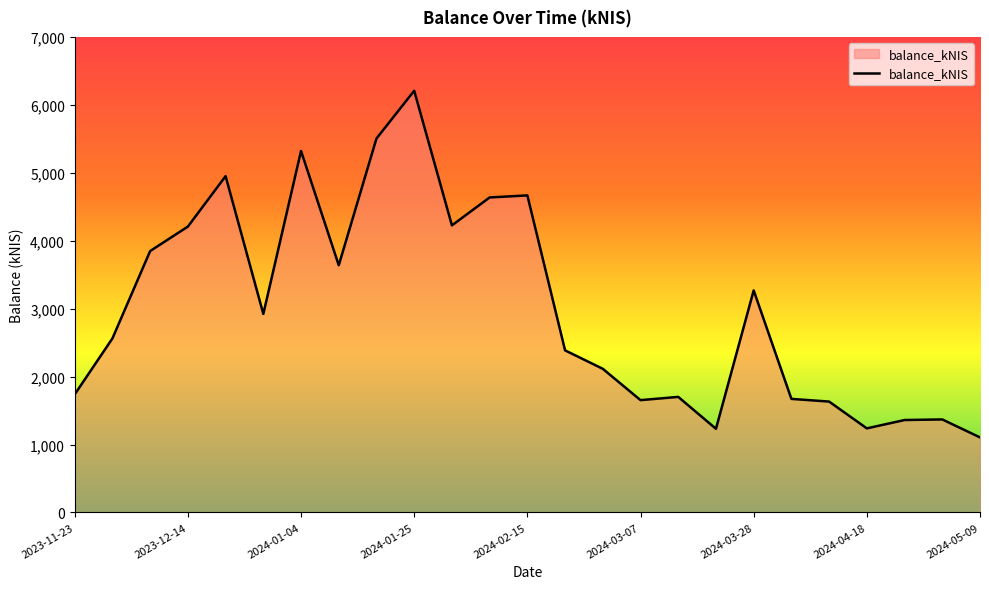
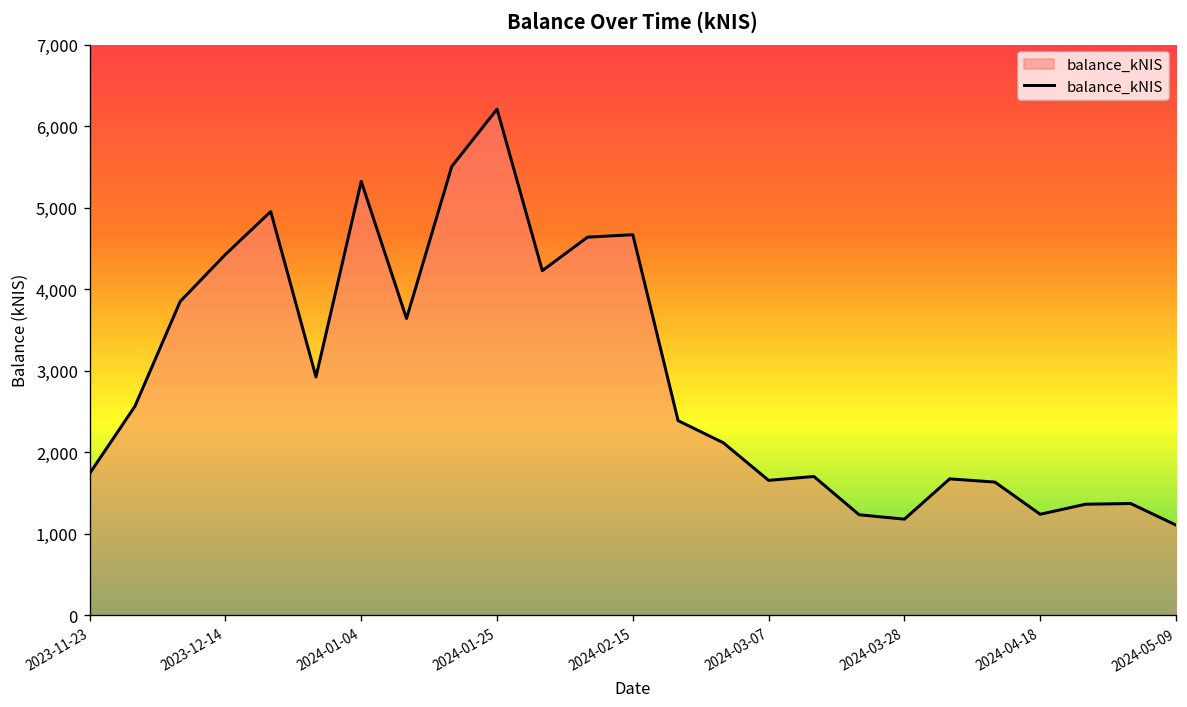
2023-12-14: 4,200 -> 4,400
2024-03-28: 3,300 -> 1,200
